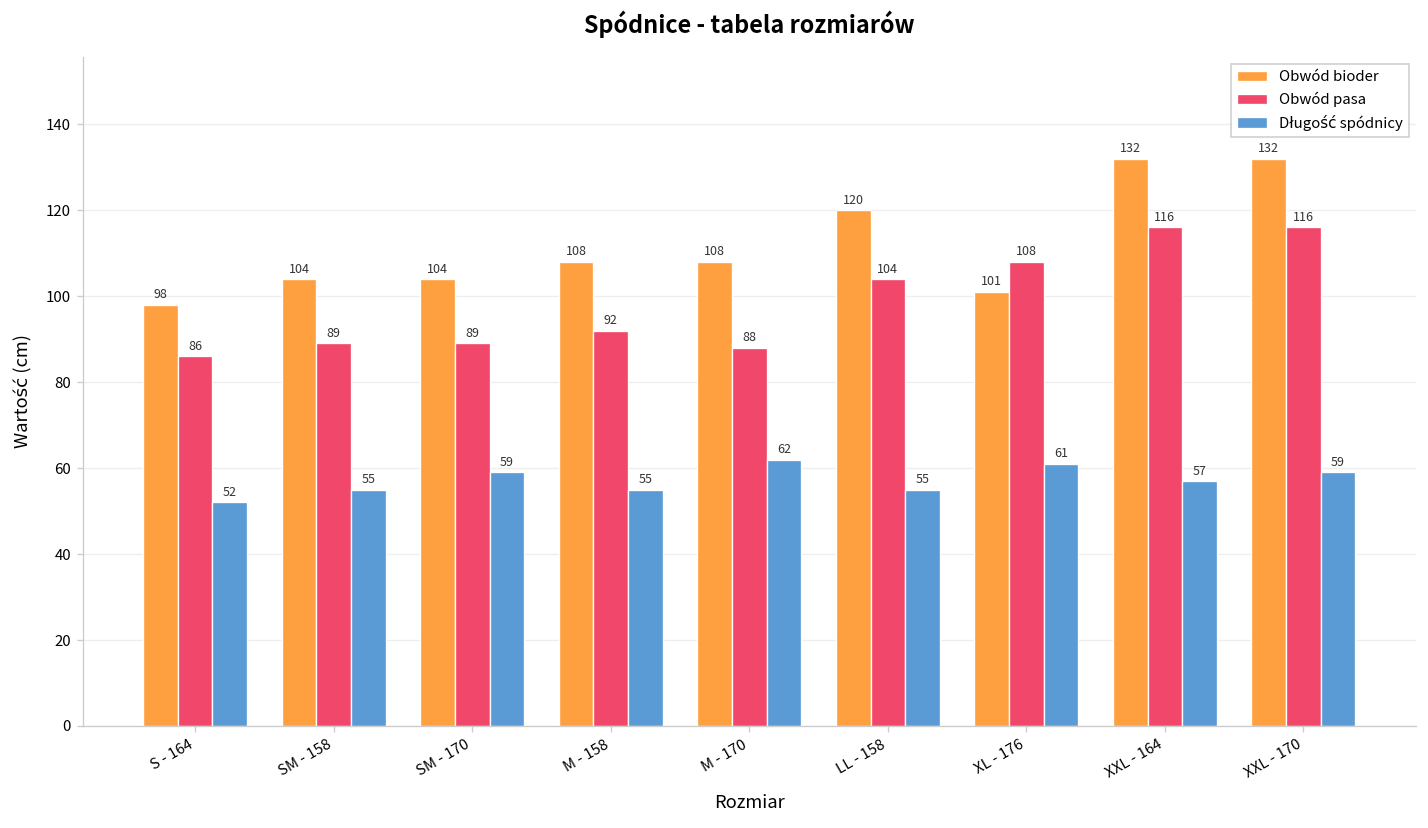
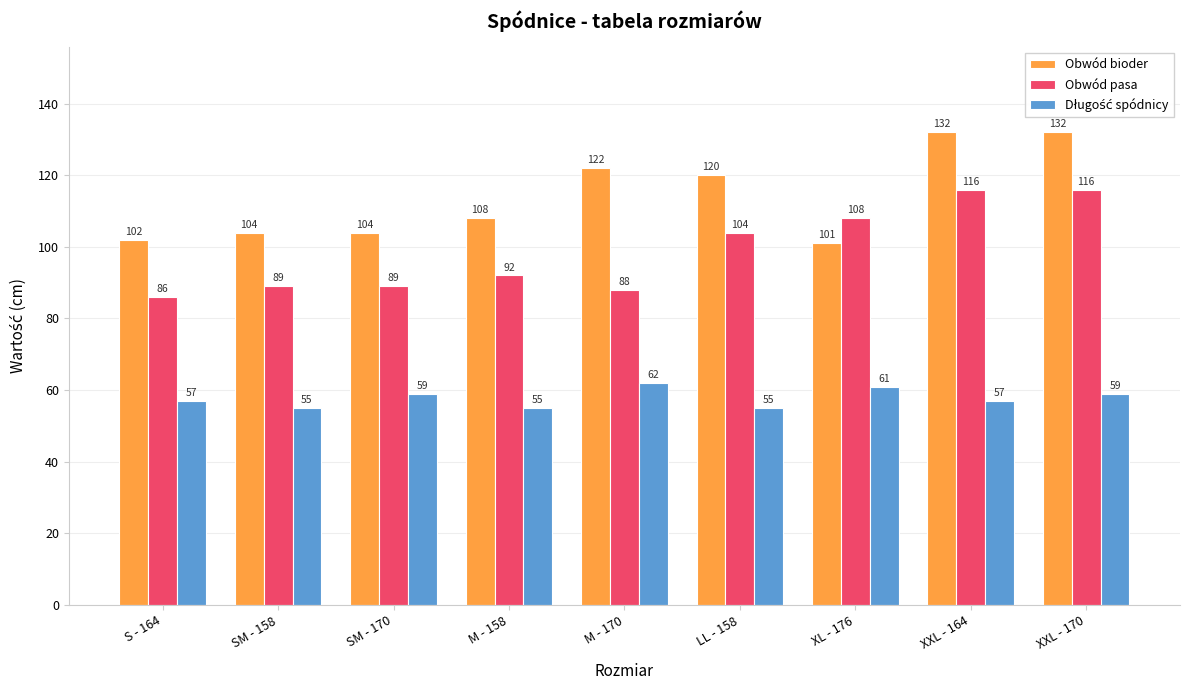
Obwód bioder, S - 164: 98 -> 102
Długość spódnicy, S - 164: 52 -> 57
Obwód bioder, M - 170: 108 -> 122
